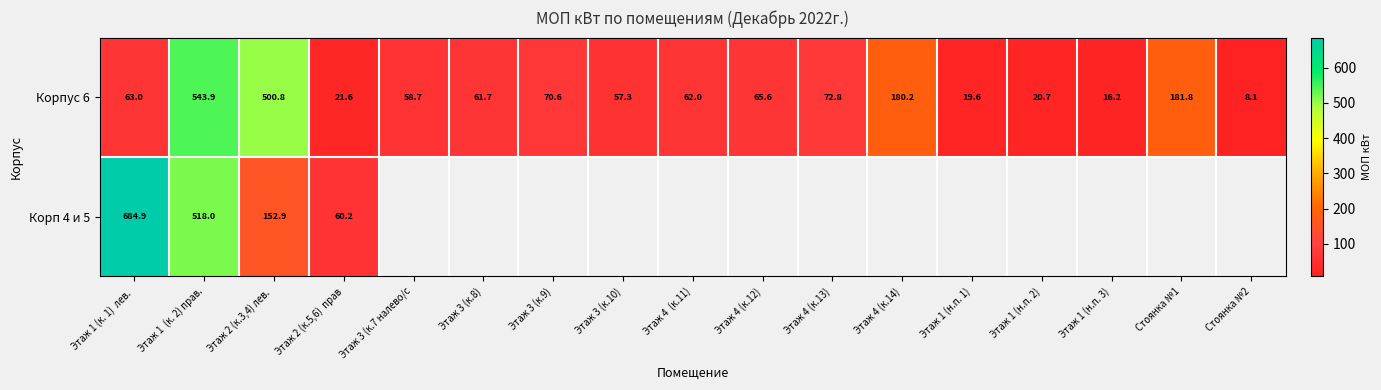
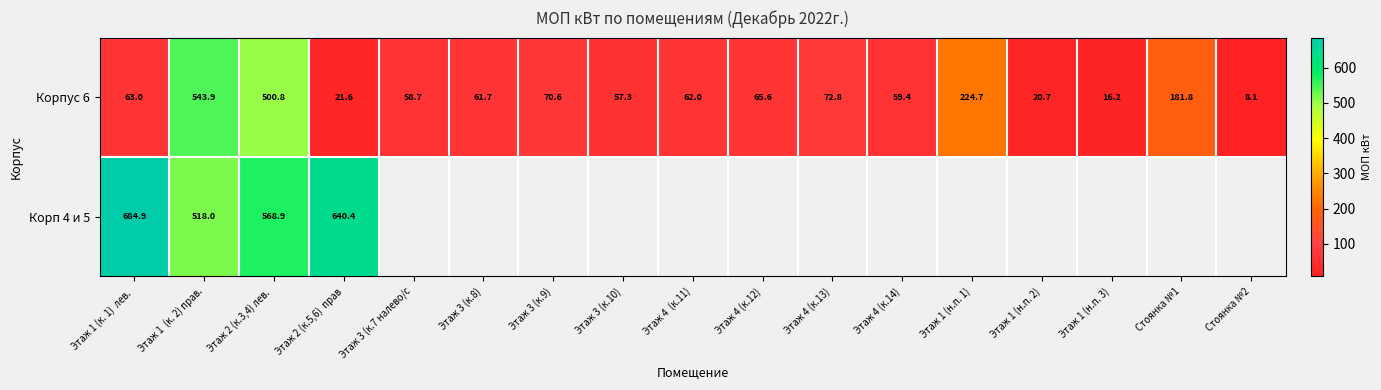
Корпус 6, Этаж 4 (к.14): 180.2 -> 59.4
Корпус 6, Этаж 1 (н.п. 1): 19.6 -> 224.7
Корп 4 и 5, Этаж 2 (к.3,4) лев.: 152.9 -> 568.9
Корп 4 и 5, Этаж 2 (к.5,6) прав: 60.2 -> 640.4
